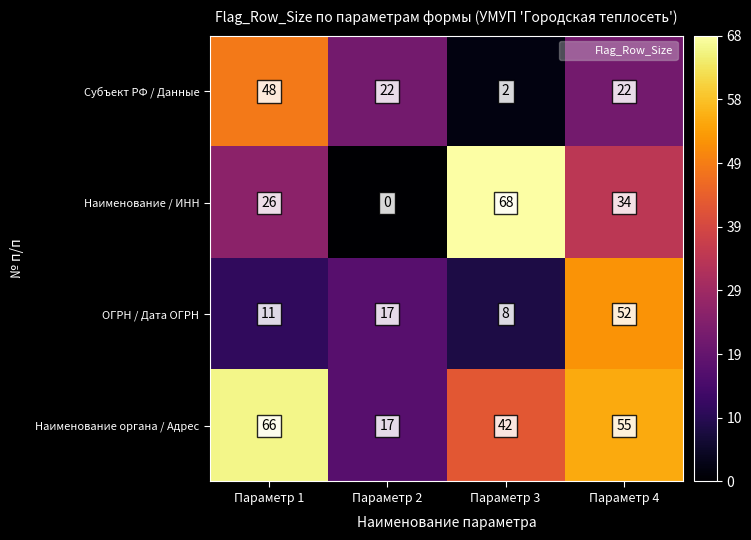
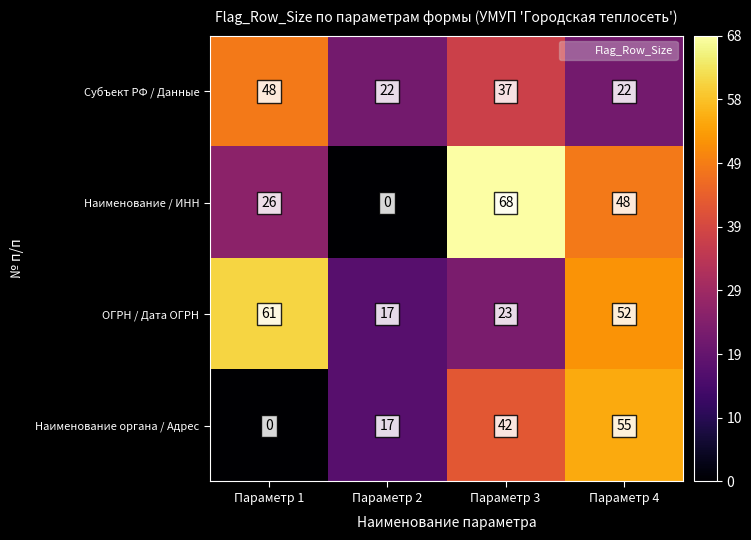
Субъект РФ / Данные, Параметр 3: 2 -> 37
Наименование / ИНН, Параметр 4: 34 -> 48
ОГРН / Дата ОГРН, Параметр 1: 11 -> 61
ОГРН / Дата ОГРН, Параметр 3: 8 -> 23
Наименование органа / Адрес, Параметр 1: 66 -> 0
